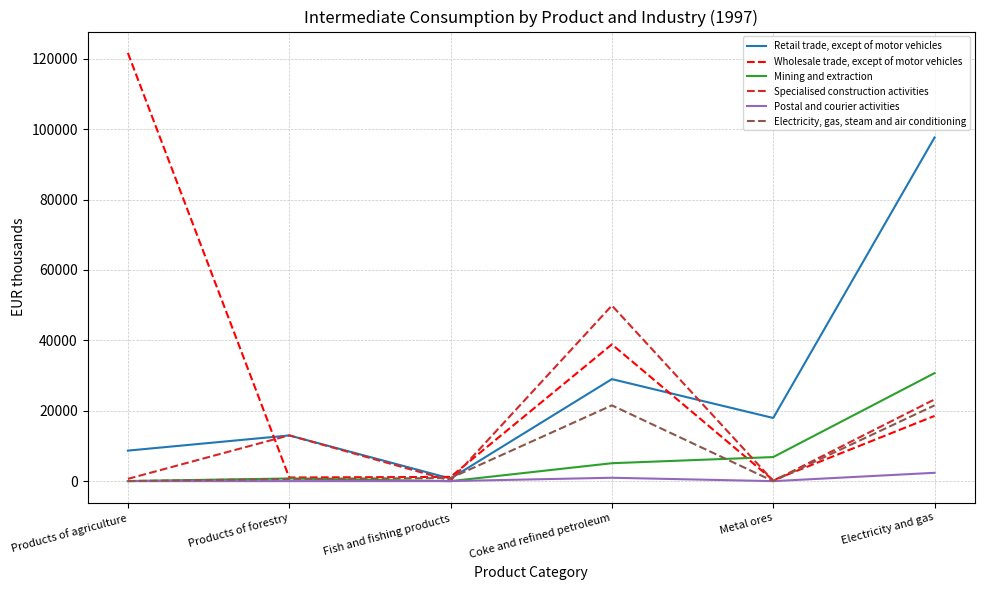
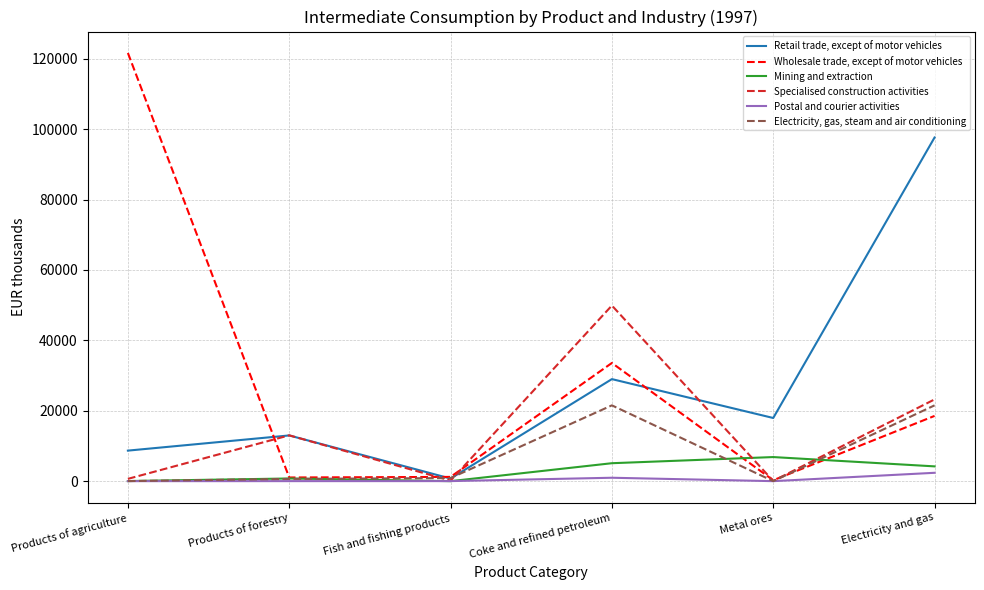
Wholesale trade, except of motor vehicles, Coke and refined petroleum: 39000 -> 34000
Mining and extraction, Electricity and gas: 31000 -> 4000
